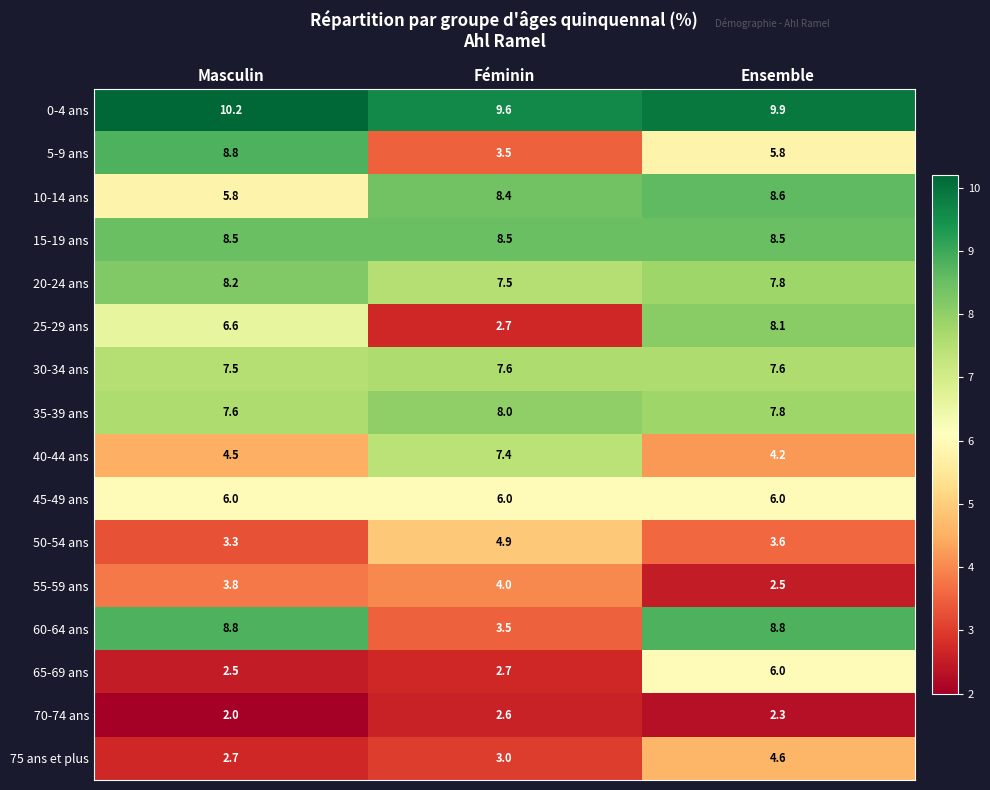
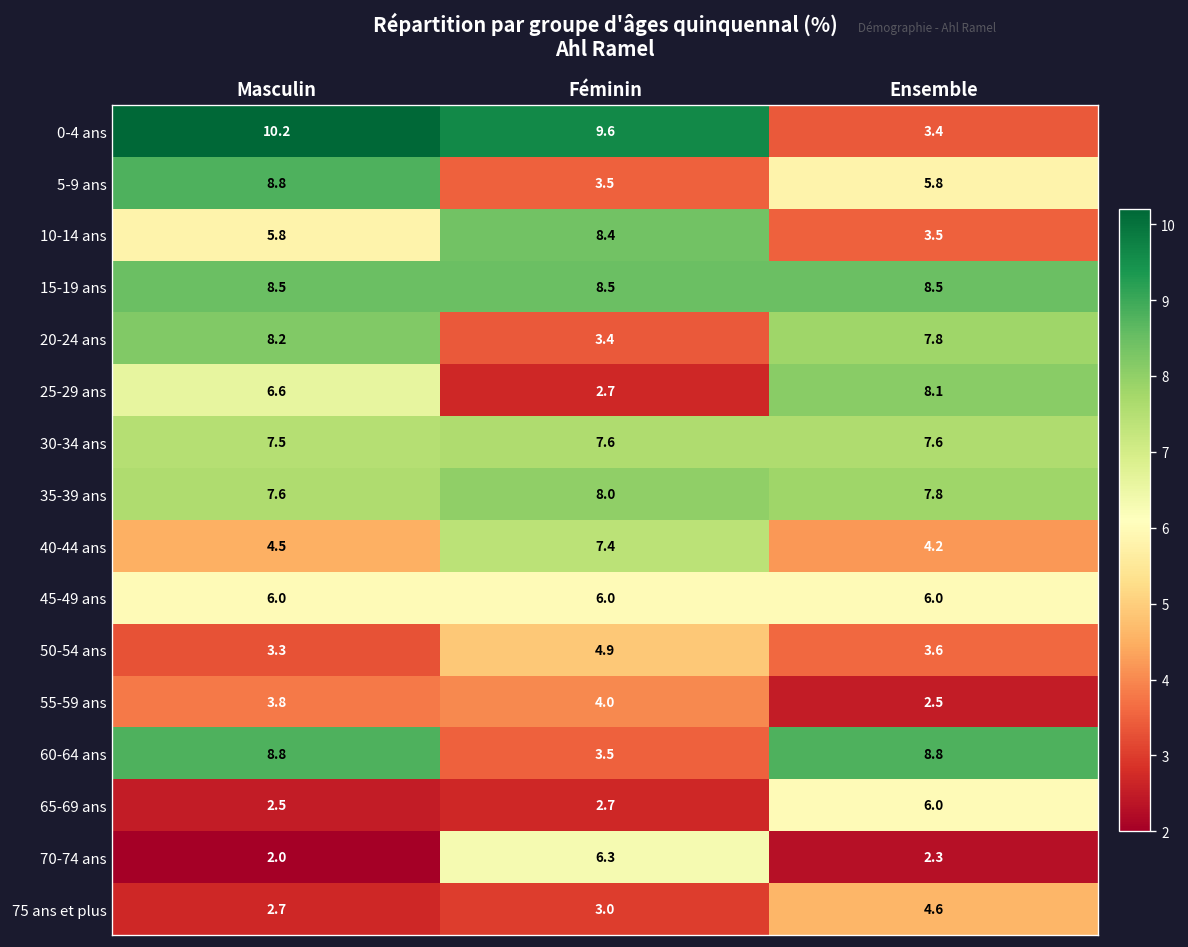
0-4 ans, Ensemble: 9.9 -> 3.4
10-14 ans, Ensemble: 8.6 -> 3.5
20-24 ans, Féminin: 7.5 -> 3.4
70-74 ans, Féminin: 2.6 -> 6.3
